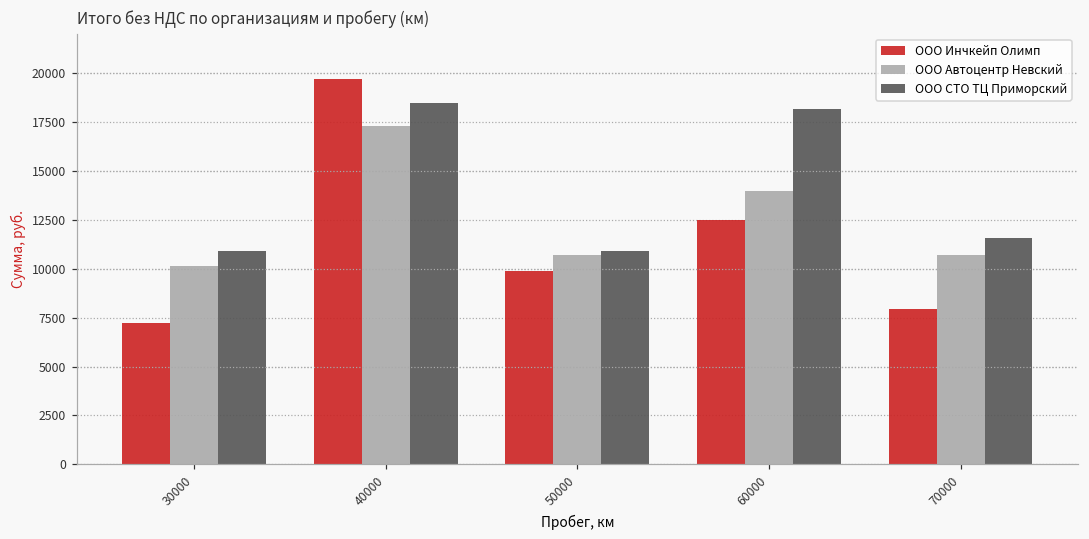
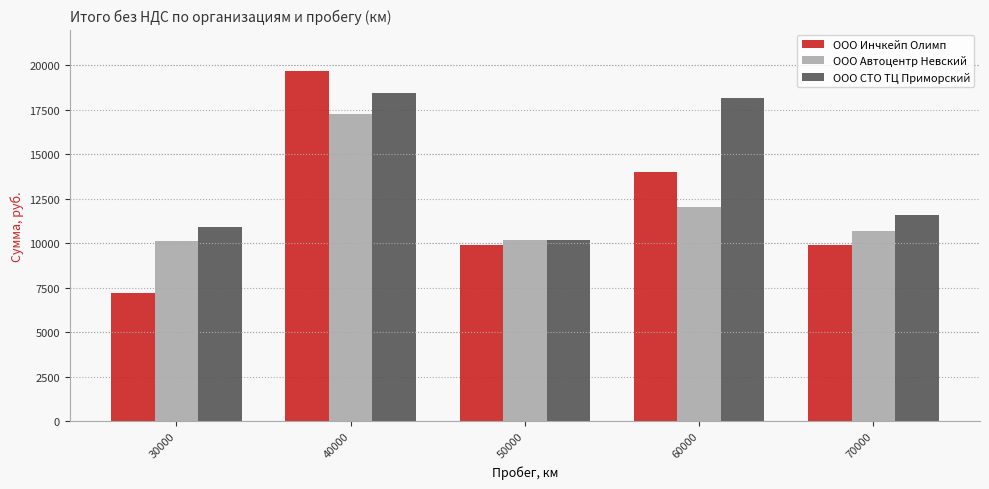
ООО Автоцентр Невский, 50000: 10700 -> 10200
ООО СТО ТЦ Приморский, 50000: 10900 -> 10200
ООО Инчкейп Олимп, 60000: 12500 -> 14000
ООО Автоцентр Невский, 60000: 14000 -> 12000
ООО Инчкейп Олимп, 70000: 8000 -> 9900
